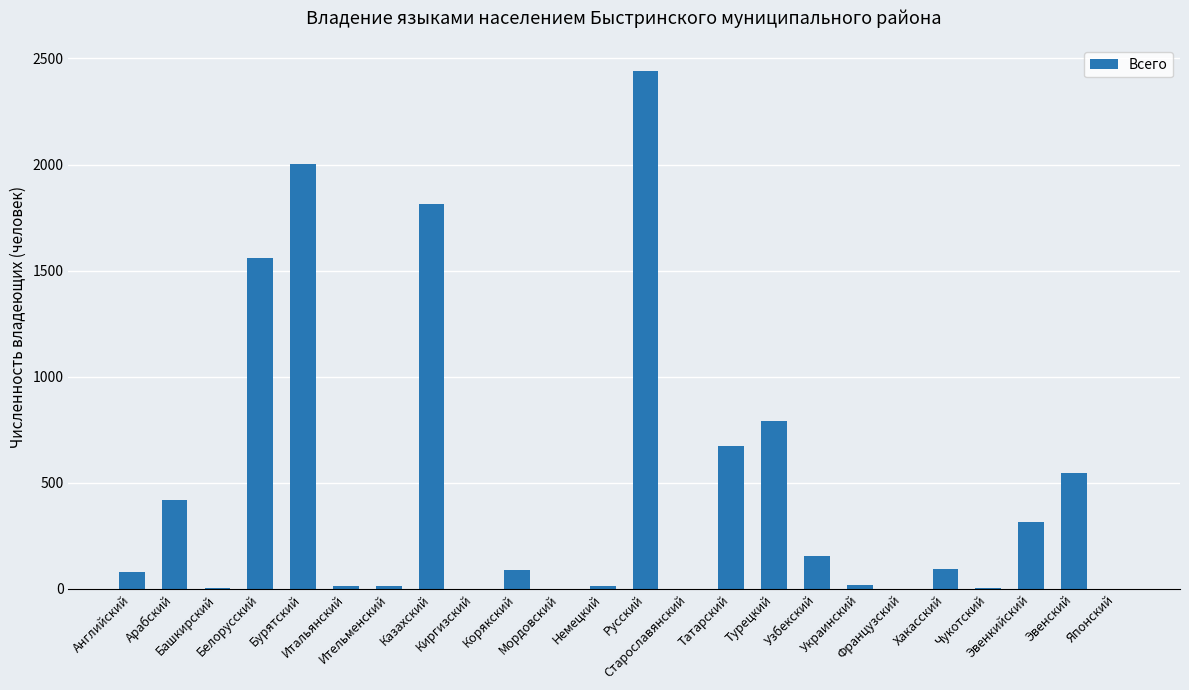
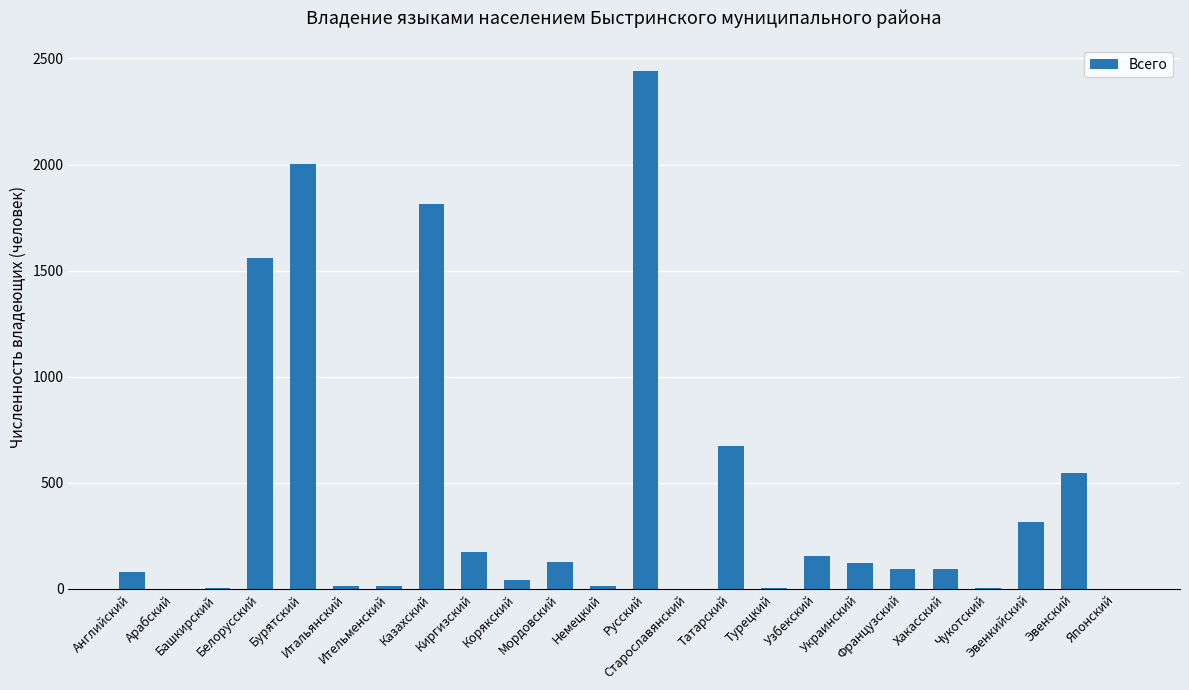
Арабский: 420 -> 0
Киргизский: 0 -> 170
Корякский: 90 -> 40
Мордовский: 0 -> 130
Турецкий: 790 -> 10
Украинский: 20 -> 120
Французский: 0 -> 90
